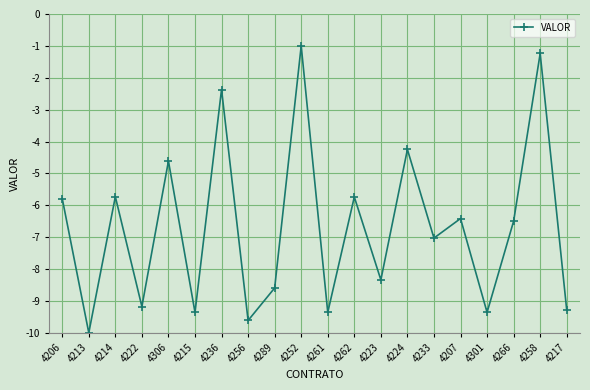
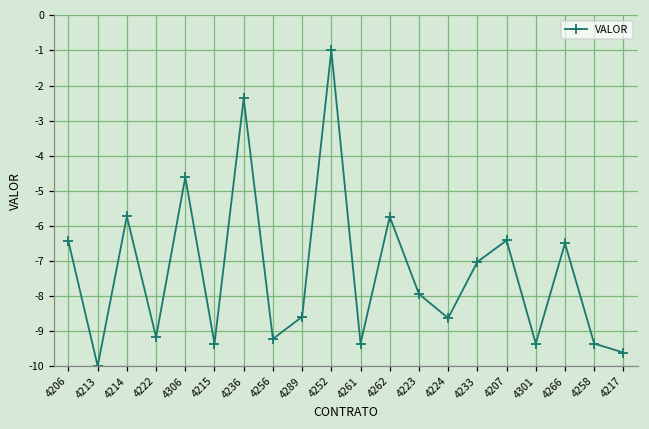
4206: -5.8 -> -6.4
4256: -9.6 -> -9.2
4223: -8.3 -> -7.9
4224: -4.2 -> -8.6
4258: -1.2 -> -9.4
4217: -9.3 -> -9.6
